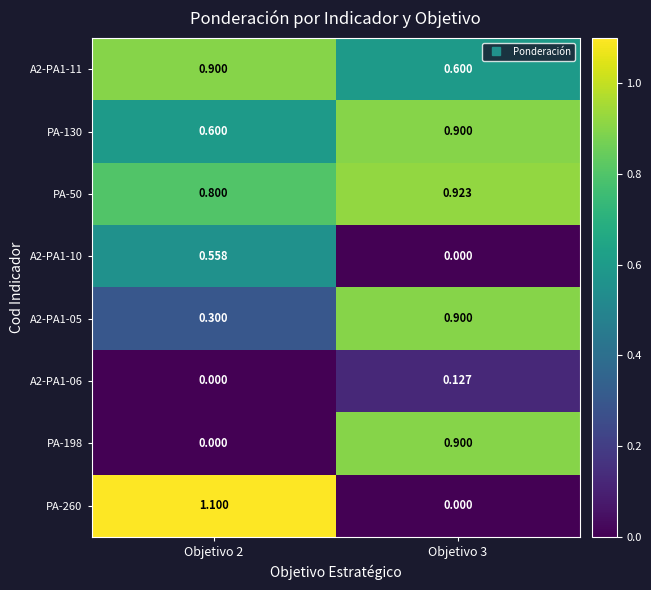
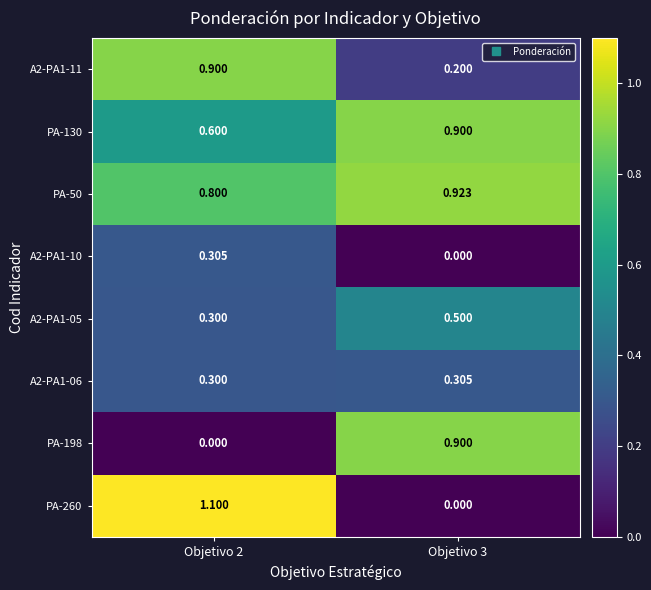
A2-PA1-11, Objetivo 3: 0.600 -> 0.200
A2-PA1-10, Objetivo 2: 0.558 -> 0.305
A2-PA1-05, Objetivo 3: 0.900 -> 0.500
A2-PA1-06, Objetivo 2: 0.000 -> 0.300
A2-PA1-06, Objetivo 3: 0.127 -> 0.305
